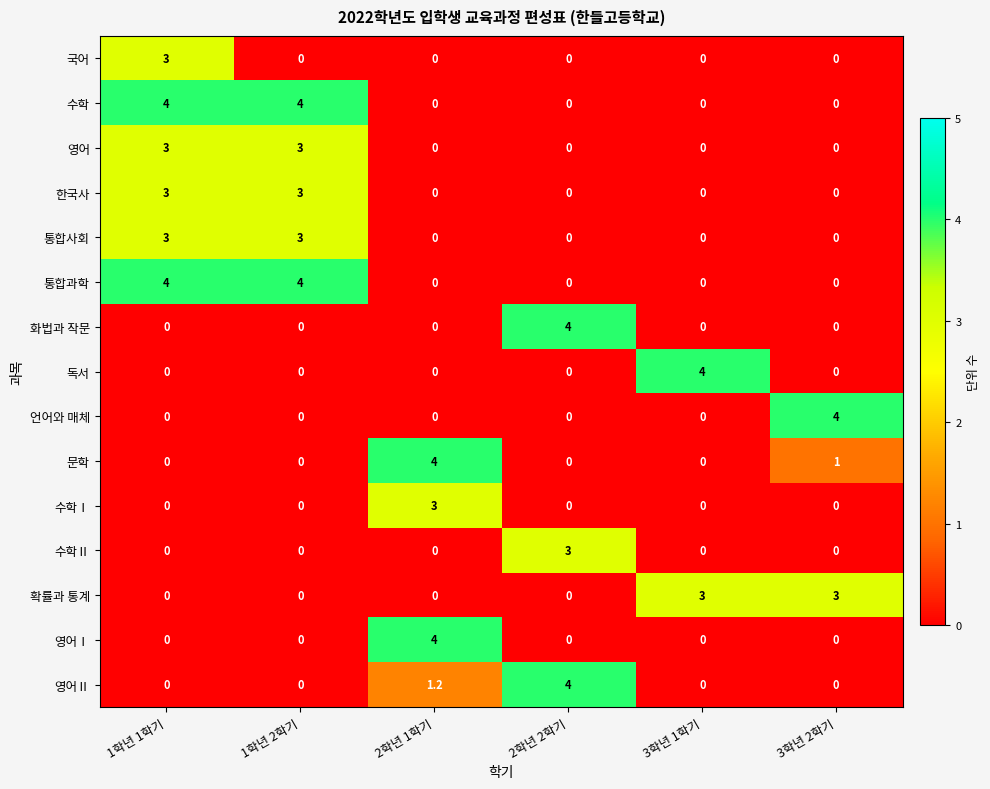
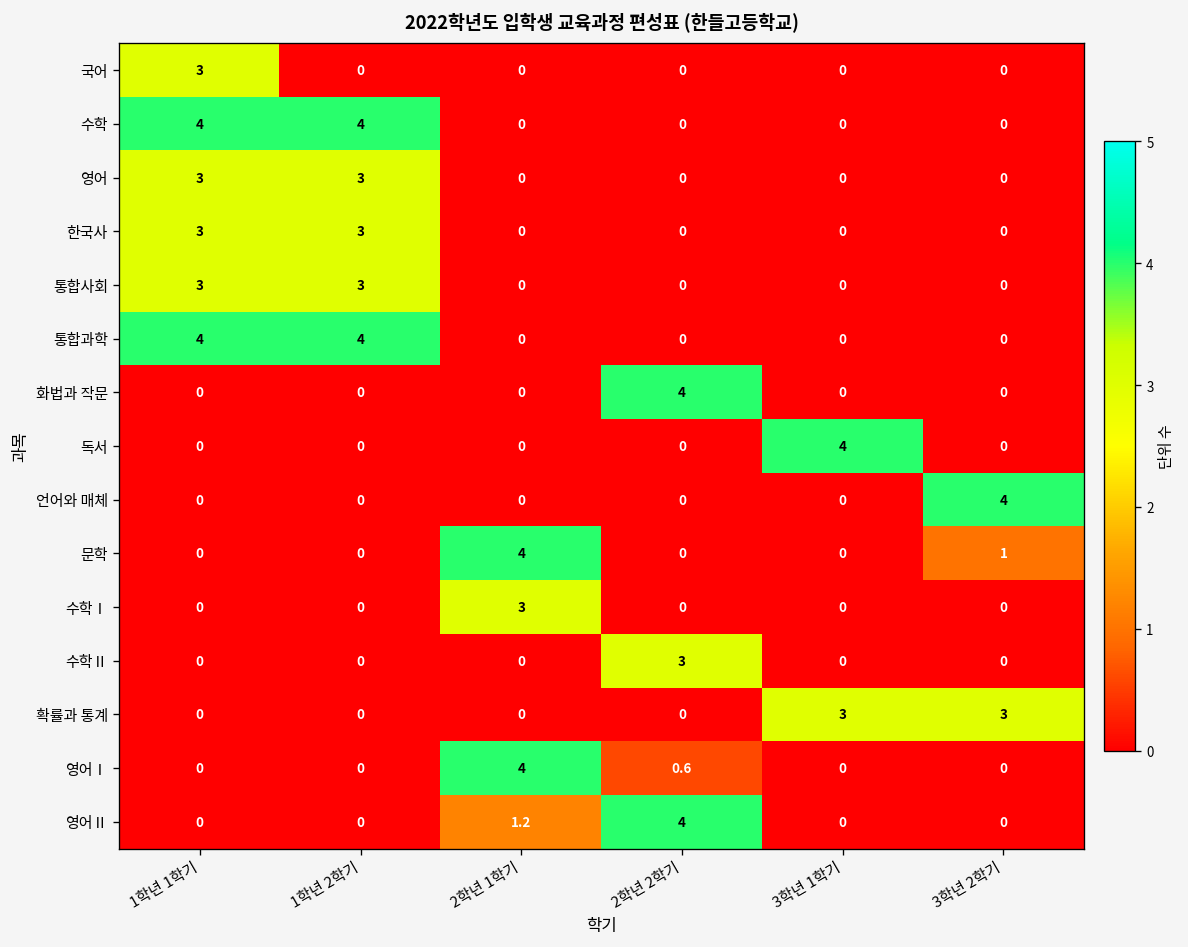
영어Ⅰ, 2학년 2학기: 0 -> 0.6
